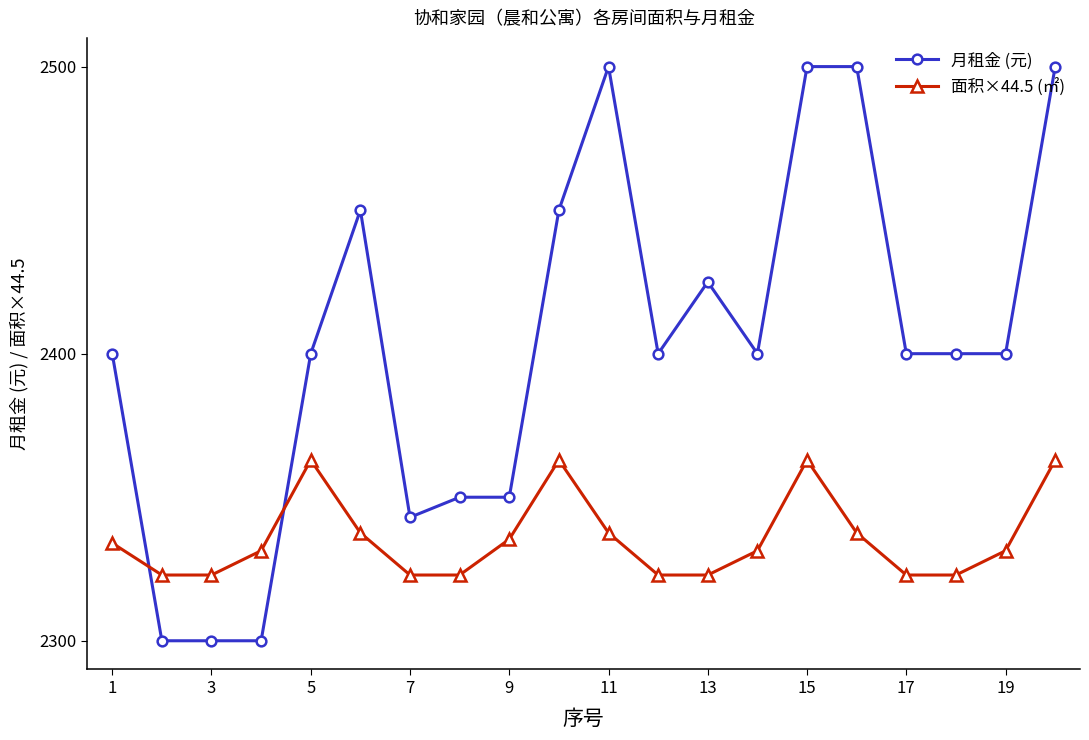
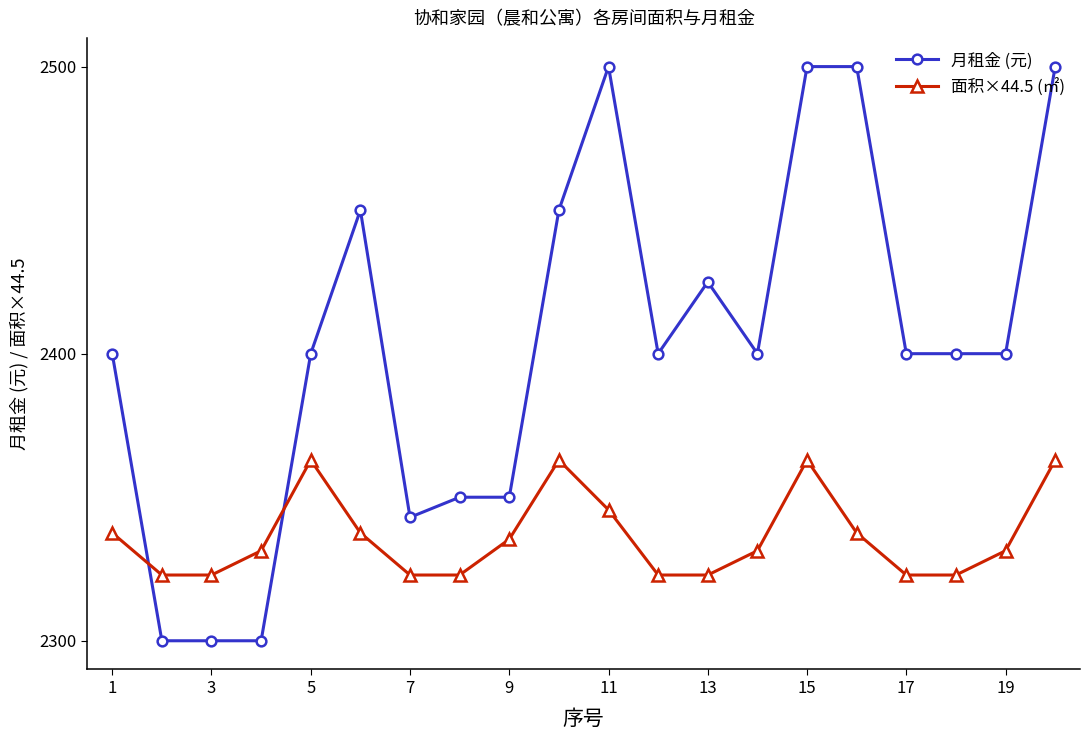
面积×44.5 (㎡), 1: 2334 -> 2338
面积×44.5 (㎡), 11: 2338 -> 2346
